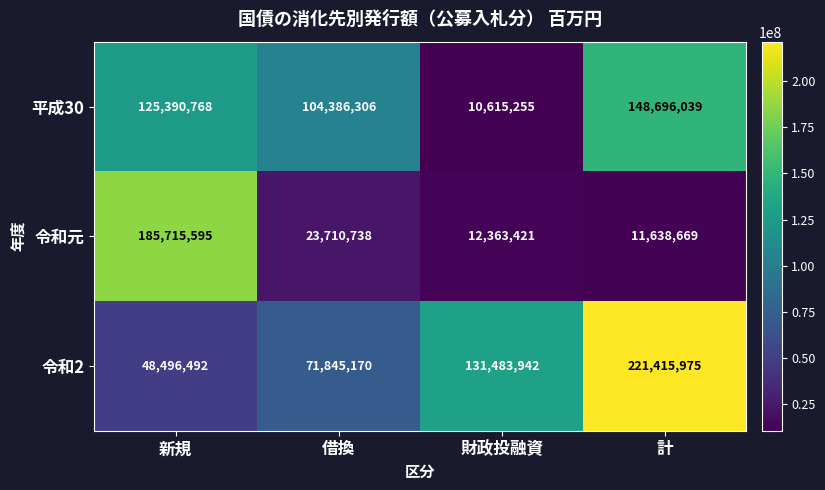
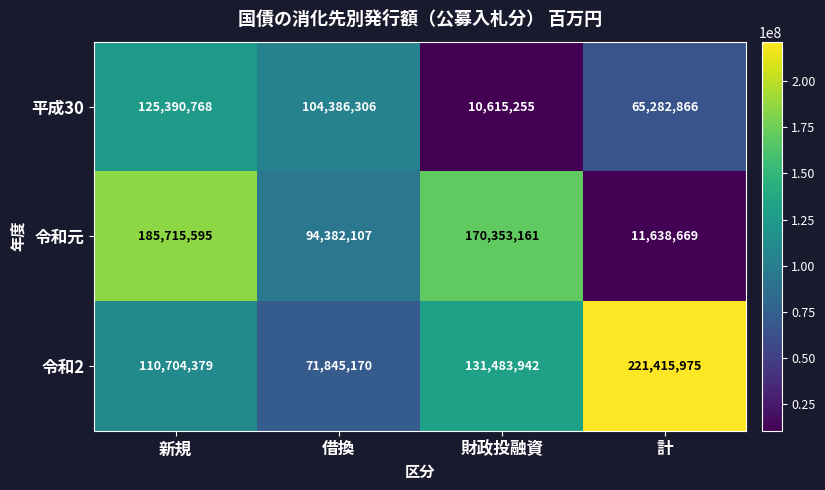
平成30, 計: 148,696,039 -> 65,282,866
令和元, 借換: 23,710,738 -> 94,382,107
令和元, 財政投融資: 12,363,421 -> 170,353,161
令和2, 新規: 48,496,492 -> 110,704,379
